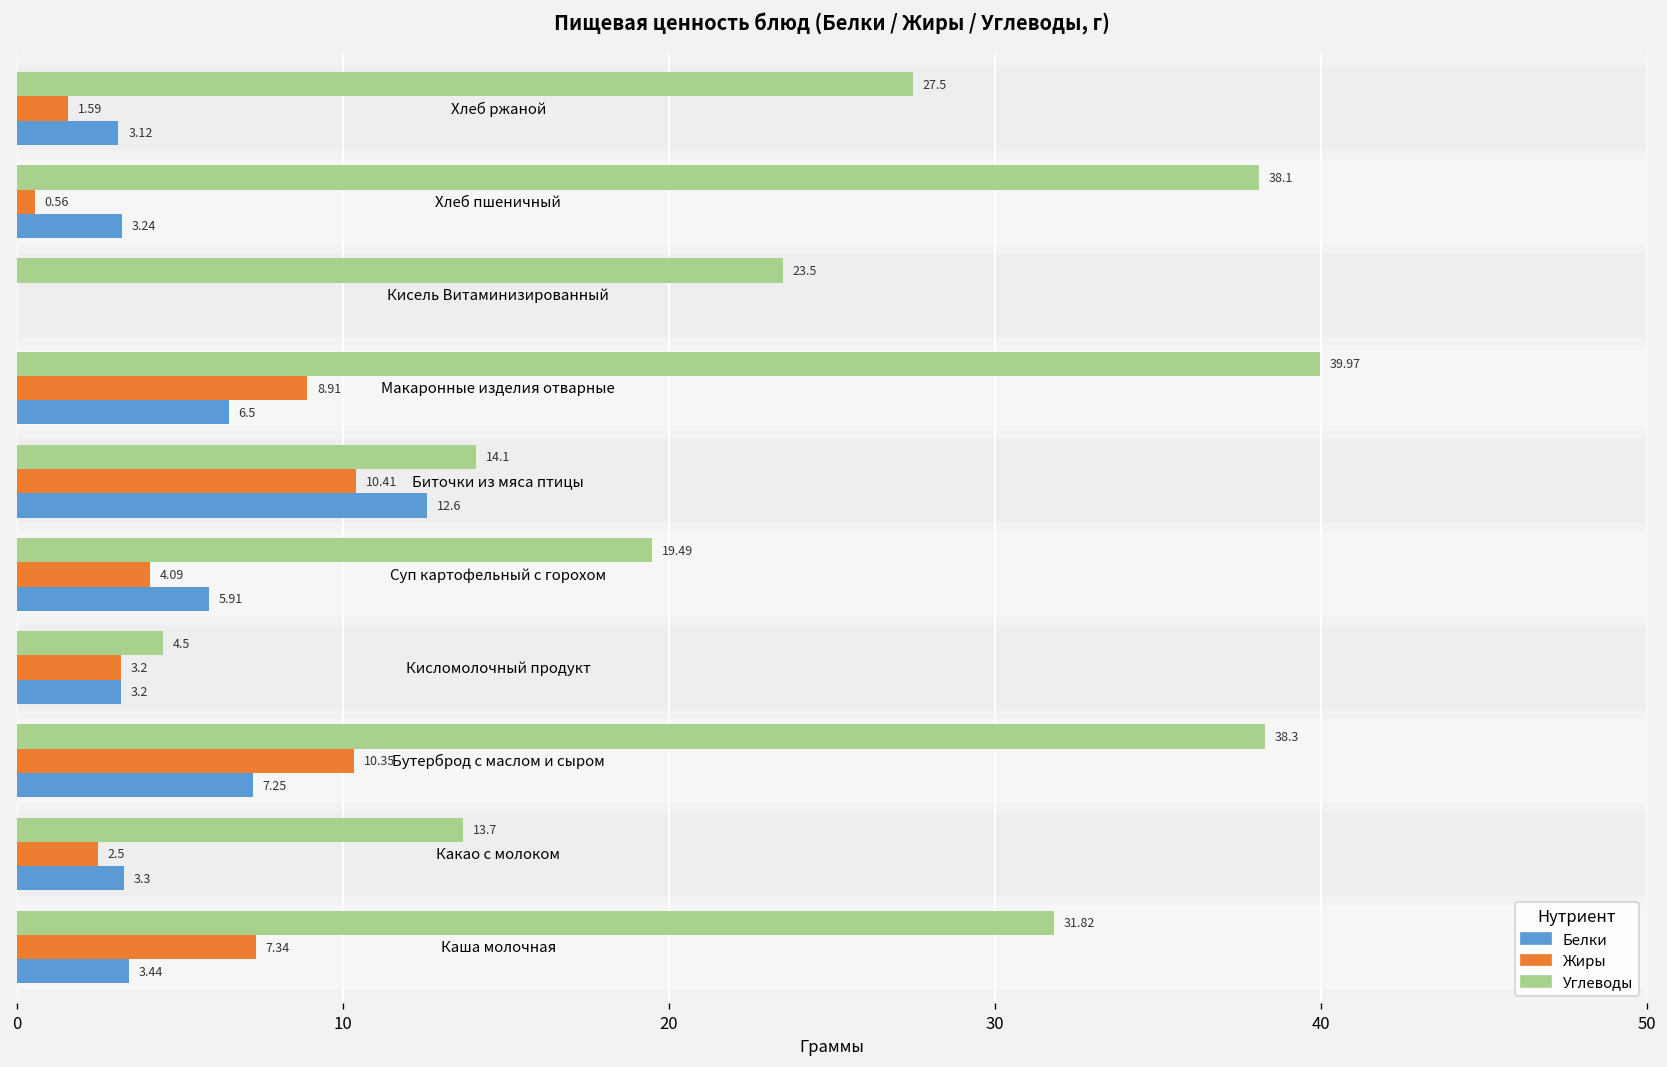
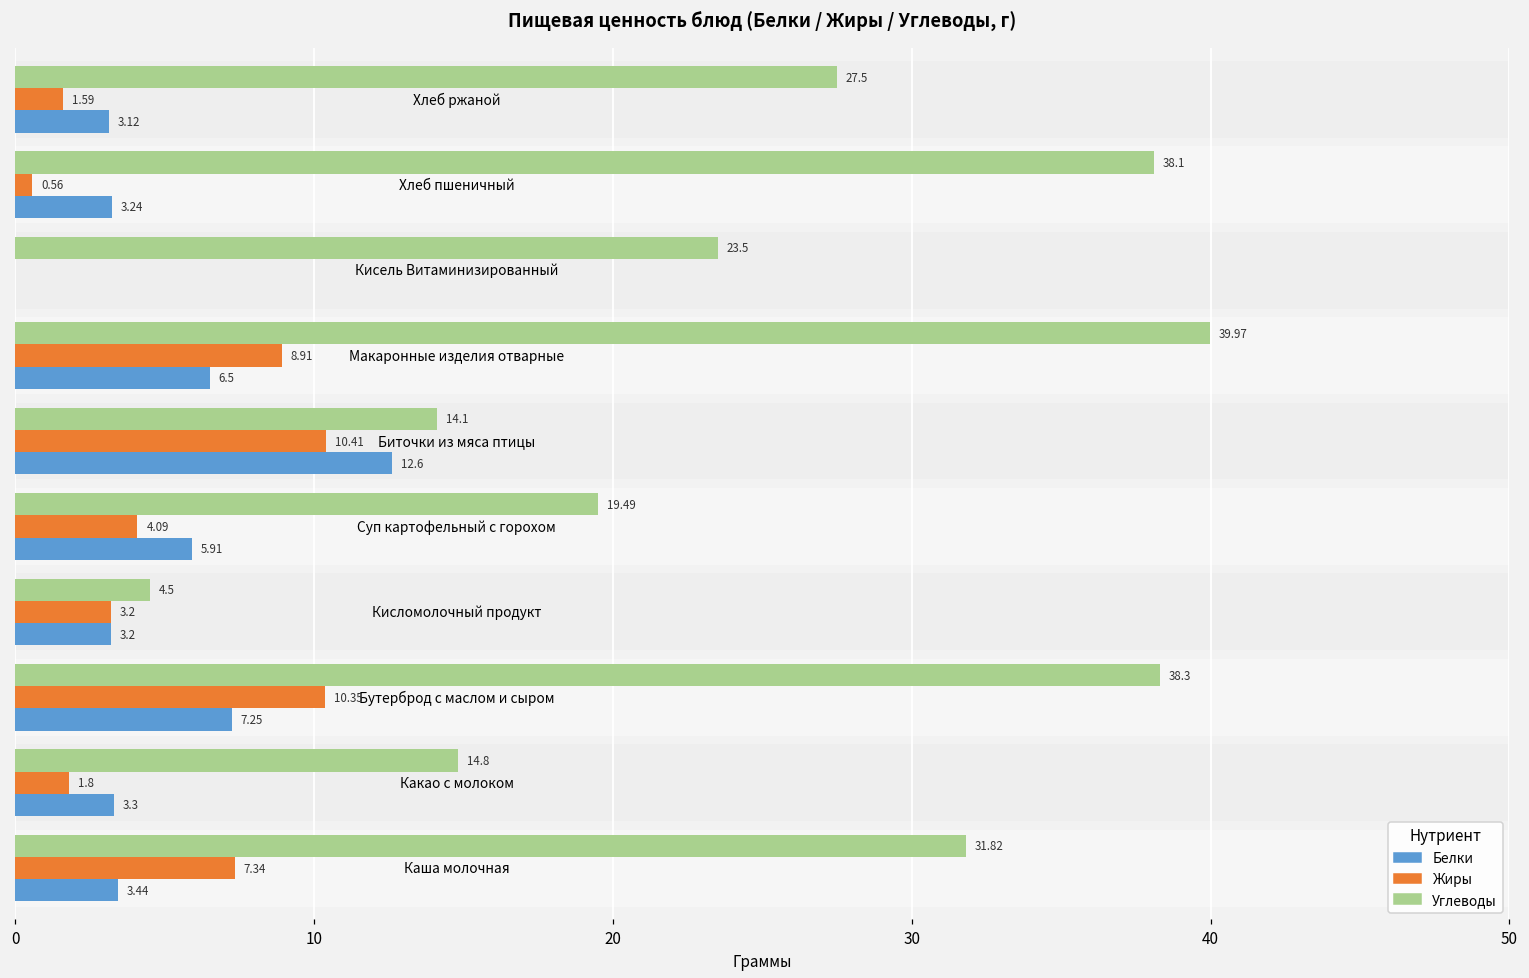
Углеводы, Какао с молоком: 13.7 -> 14.8
Жиры, Какао с молоком: 2.5 -> 1.8
